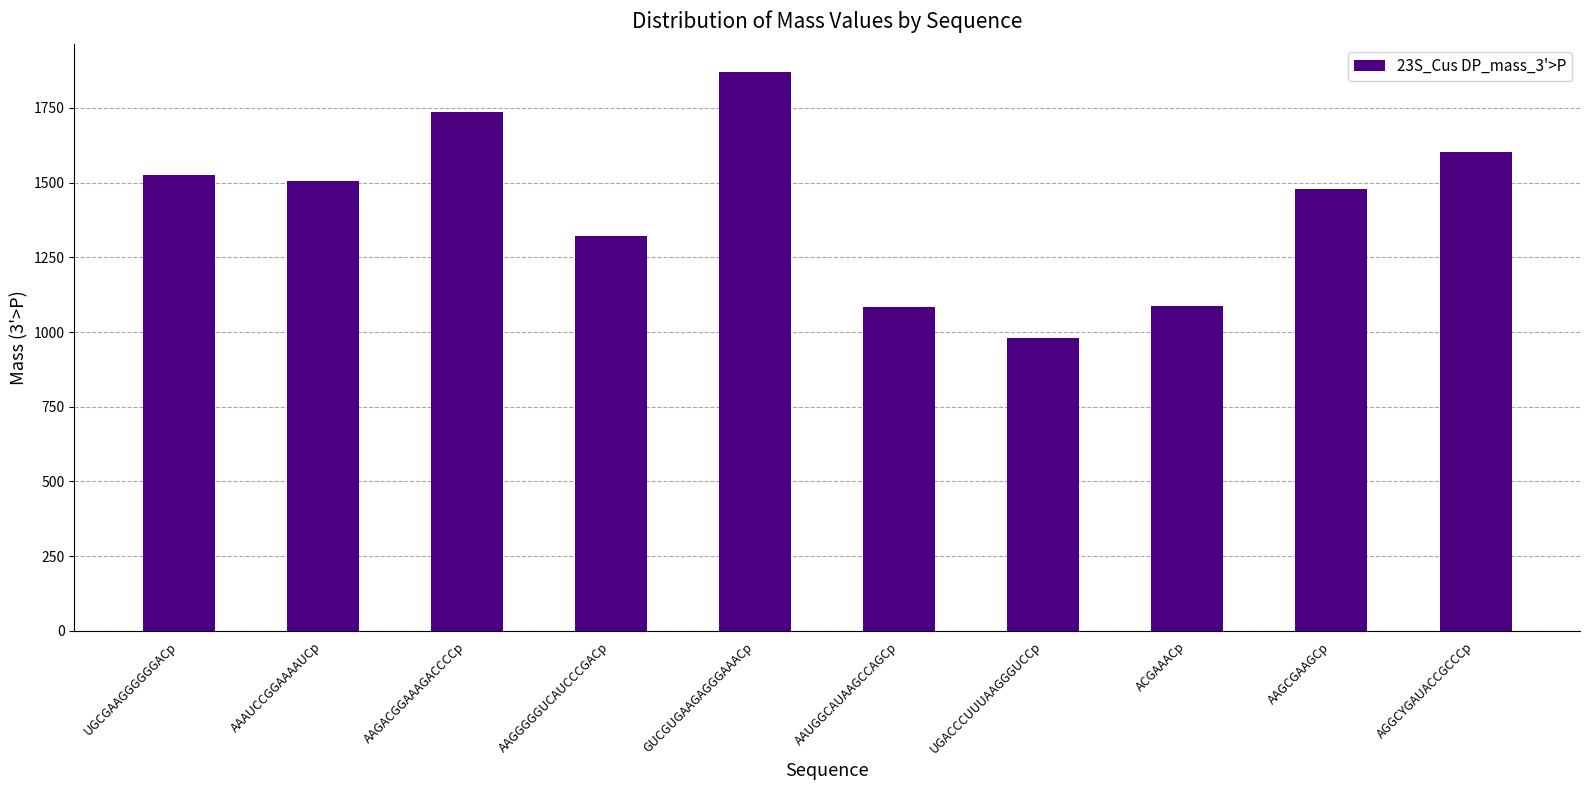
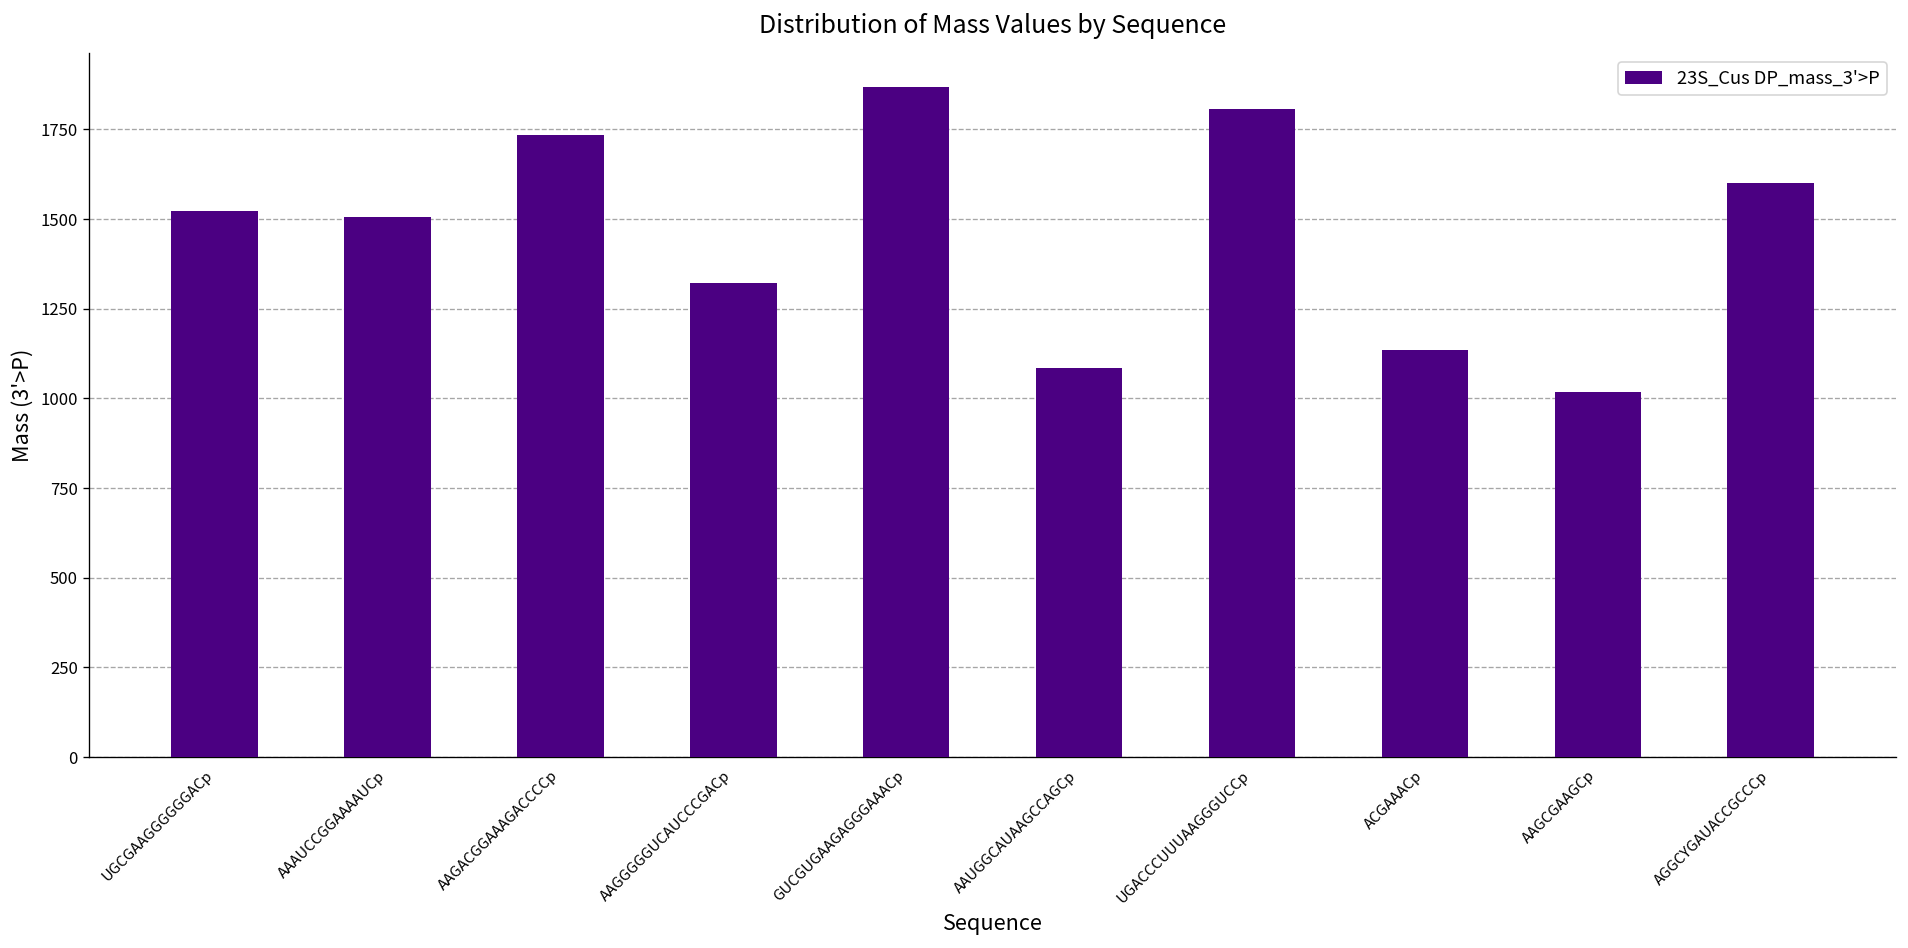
UGACCCUUUAAGGGUCCp: 980 -> 1810
ACGAAACp: 1090 -> 1130
AAGCGAAGCp: 1480 -> 1020
